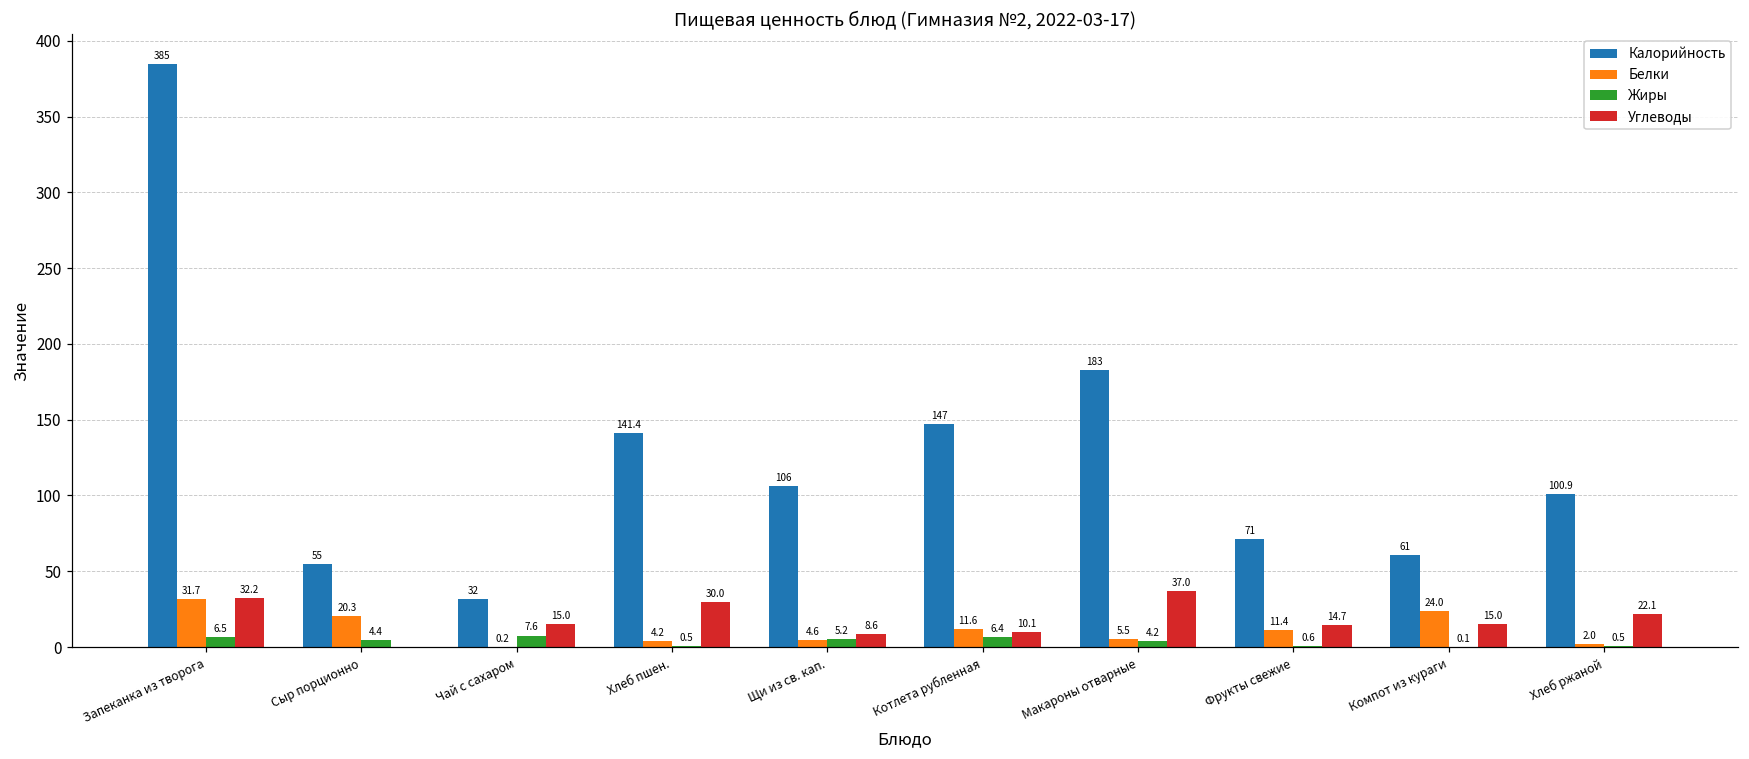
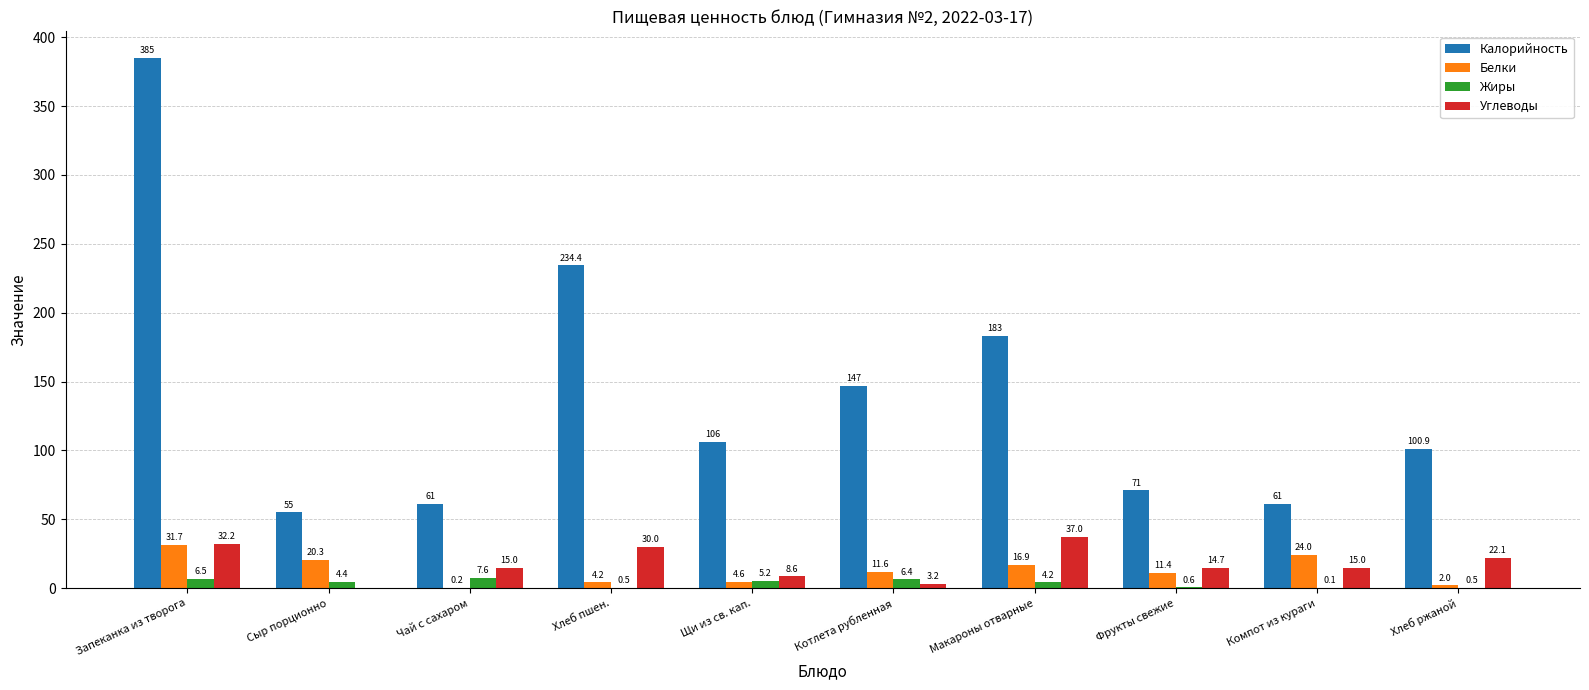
Калорийность, Чай с сахаром: 32 -> 61
Калорийность, Хлеб пшен.: 141.4 -> 234.4
Углеводы, Котлета рубленная: 10.1 -> 3.2
Белки, Макароны отварные: 5.5 -> 16.9
